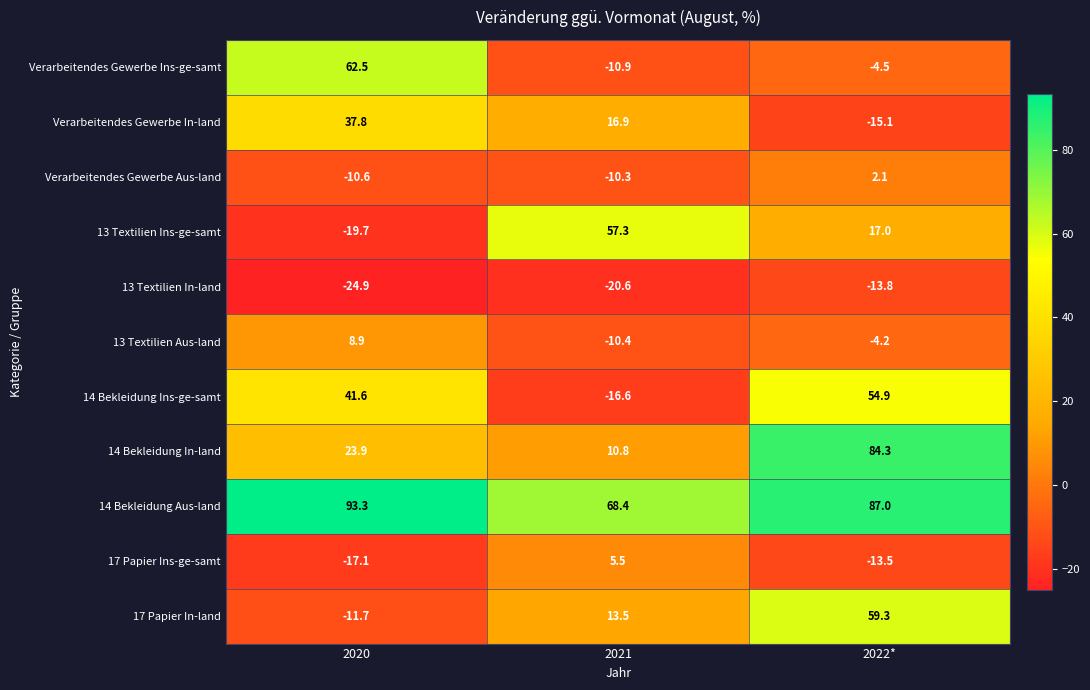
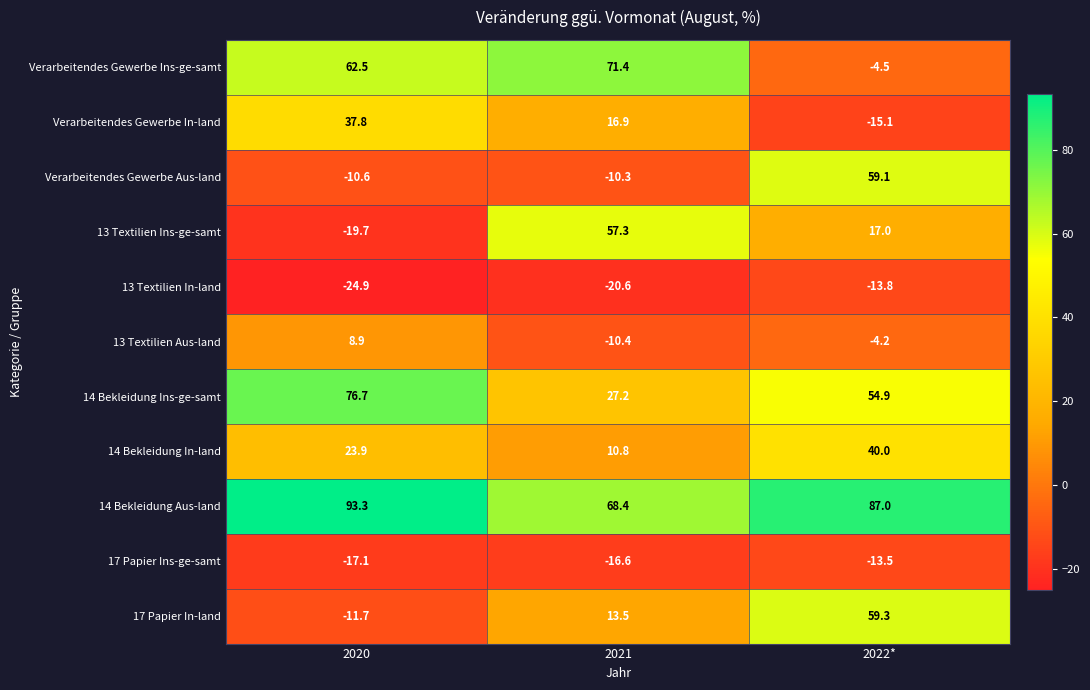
Verarbeitendes Gewerbe Ins-ge-samt, 2021: -10.9 -> 71.4
Verarbeitendes Gewerbe Aus-land, 2022*: 2.1 -> 59.1
14 Bekleidung Ins-ge-samt, 2020: 41.6 -> 76.7
14 Bekleidung Ins-ge-samt, 2021: -16.6 -> 27.2
14 Bekleidung In-land, 2022*: 84.3 -> 40.0
17 Papier Ins-ge-samt, 2021: 5.5 -> -16.6
